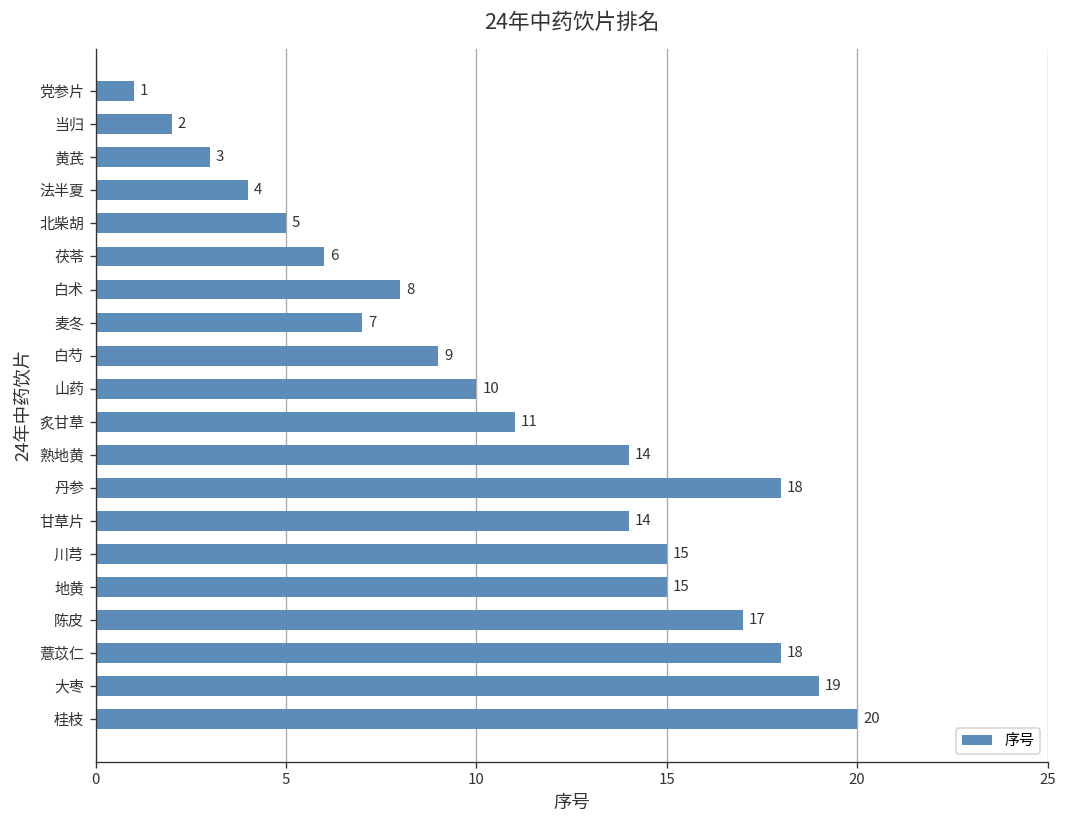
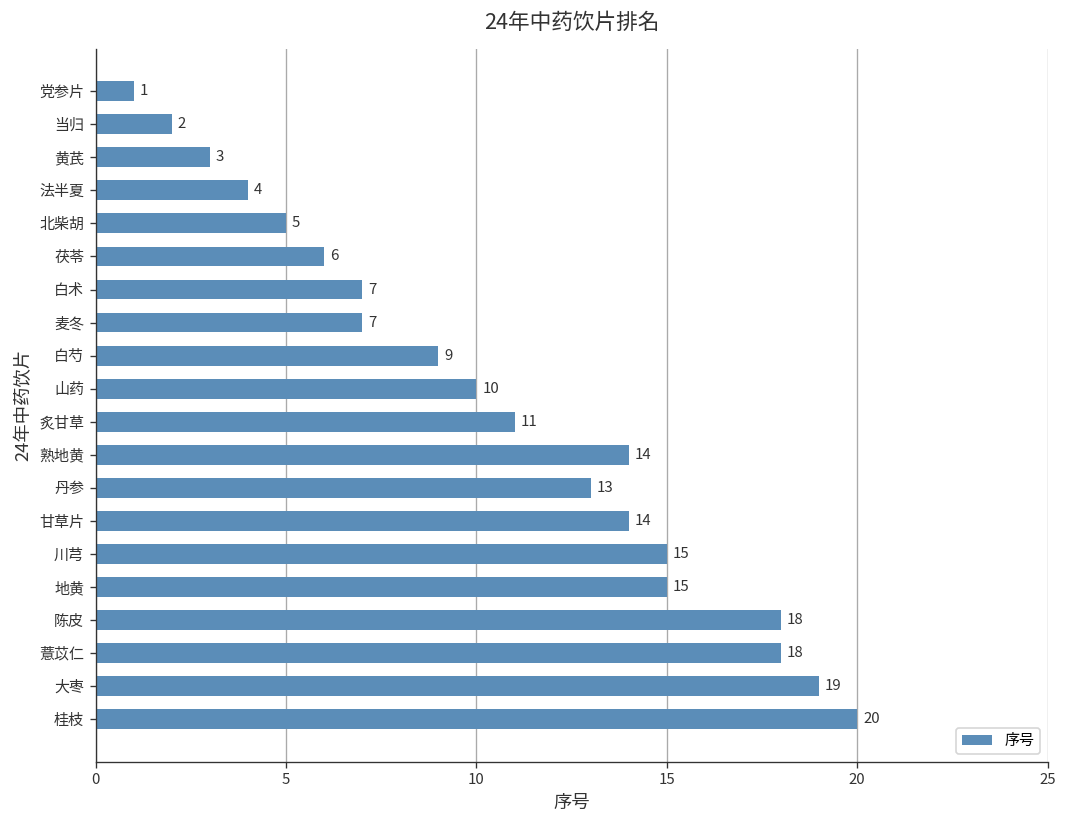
白术: 8 -> 7
丹参: 18 -> 13
陈皮: 17 -> 18
